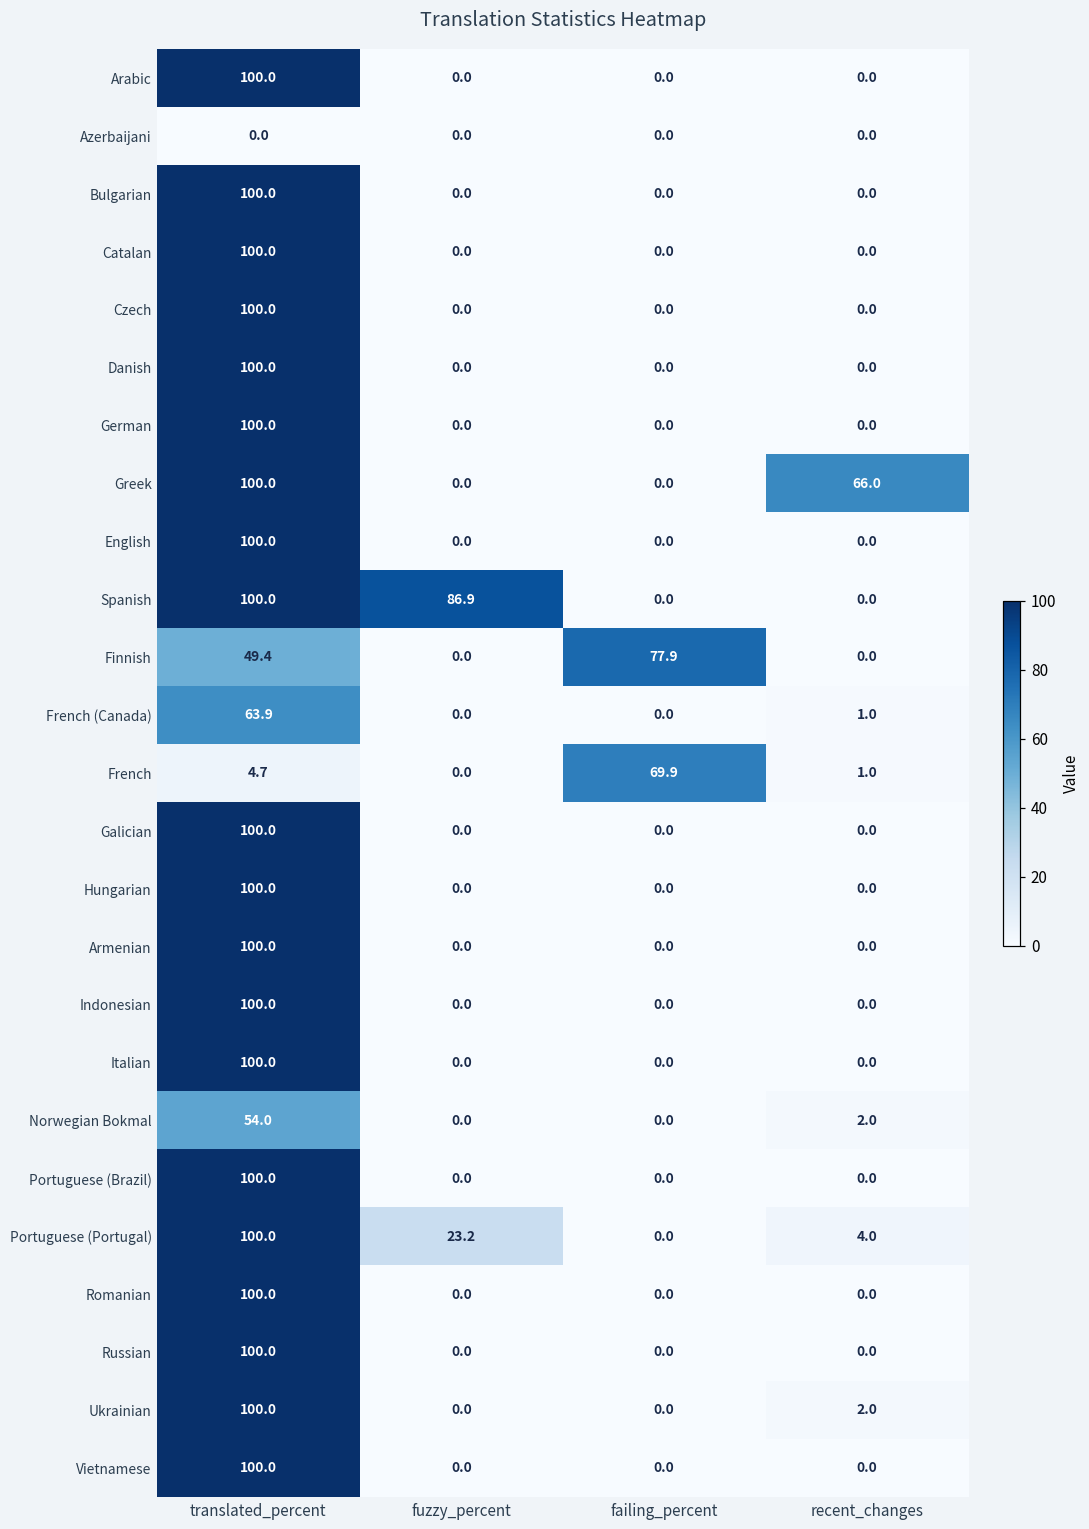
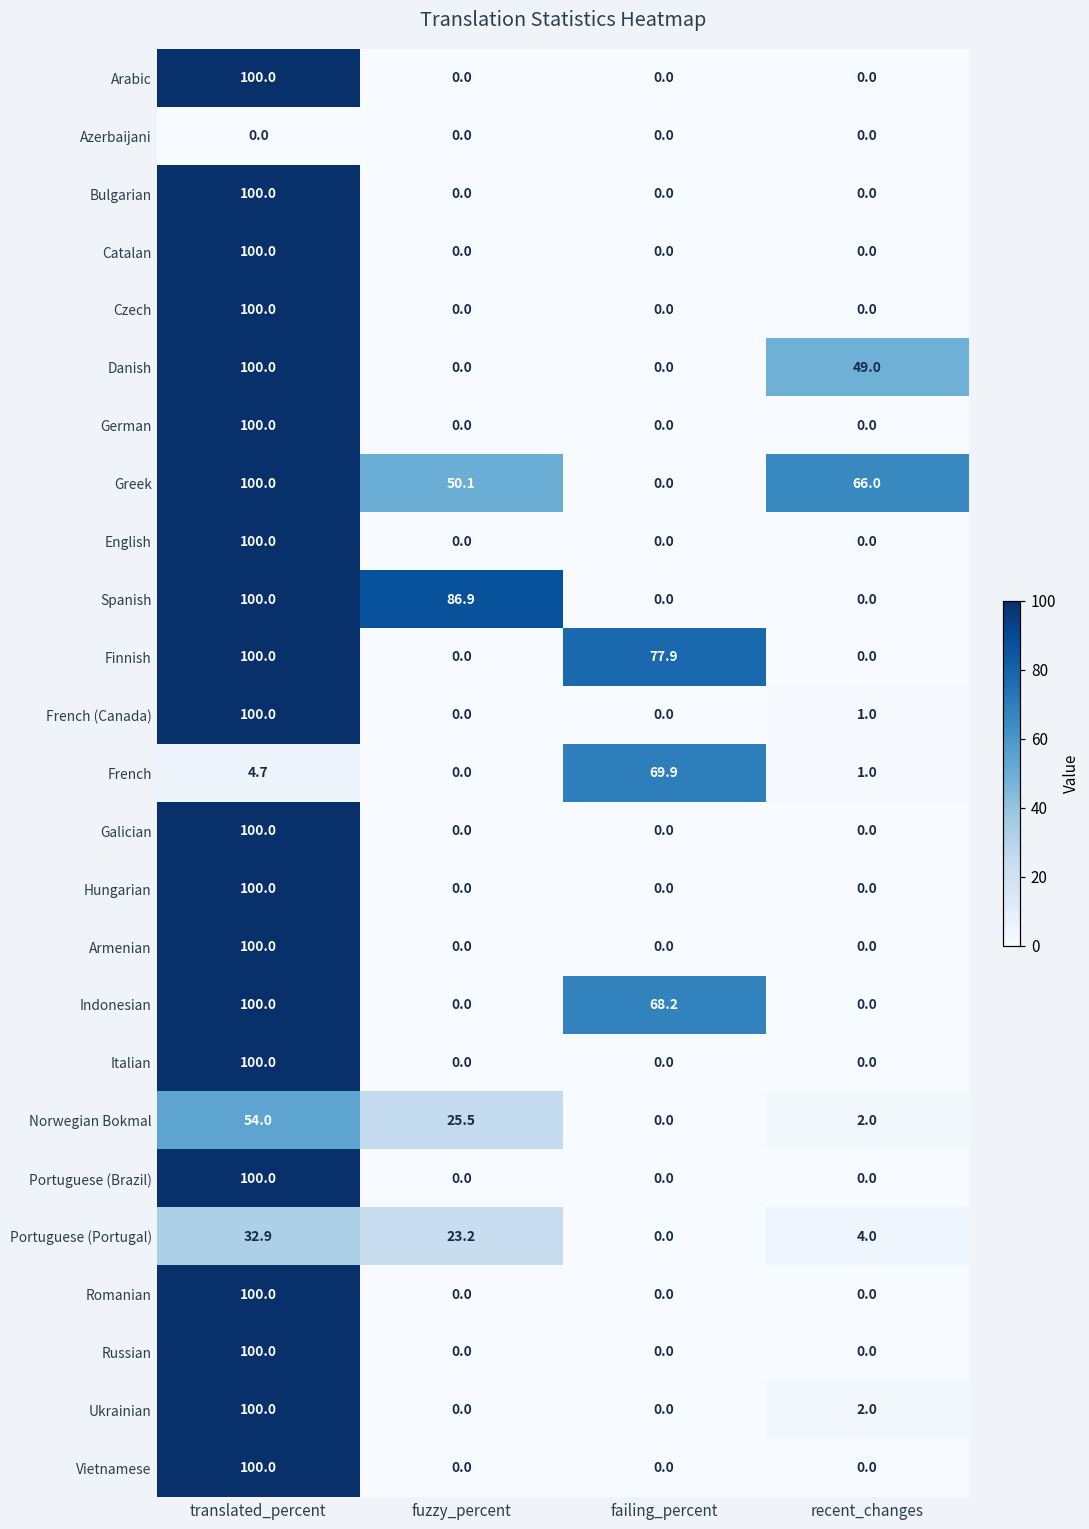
Danish, recent_changes: 0.0 -> 49.0
Greek, fuzzy_percent: 0.0 -> 50.1
Finnish, translated_percent: 49.4 -> 100.0
French (Canada), translated_percent: 63.9 -> 100.0
Indonesian, failing_percent: 0.0 -> 68.2
Norwegian Bokmal, fuzzy_percent: 0.0 -> 25.5
Portuguese (Portugal), translated_percent: 100.0 -> 32.9
